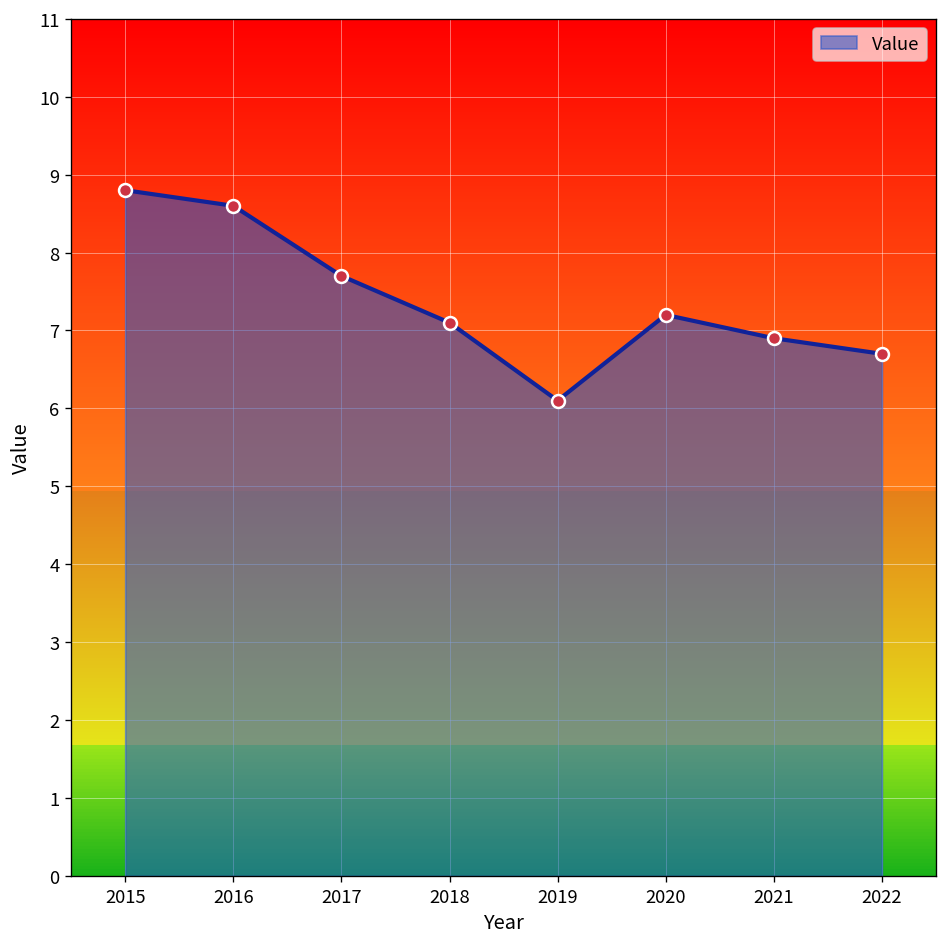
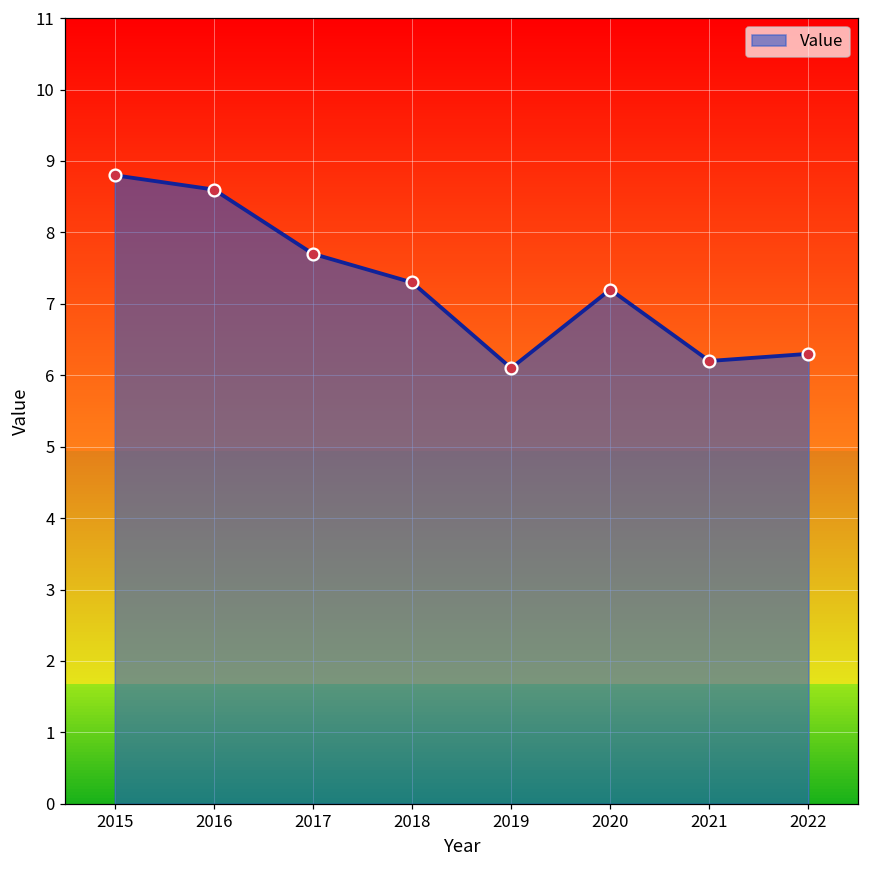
2018: 7.1 -> 7.3
2021: 6.9 -> 6.2
2022: 6.7 -> 6.3
